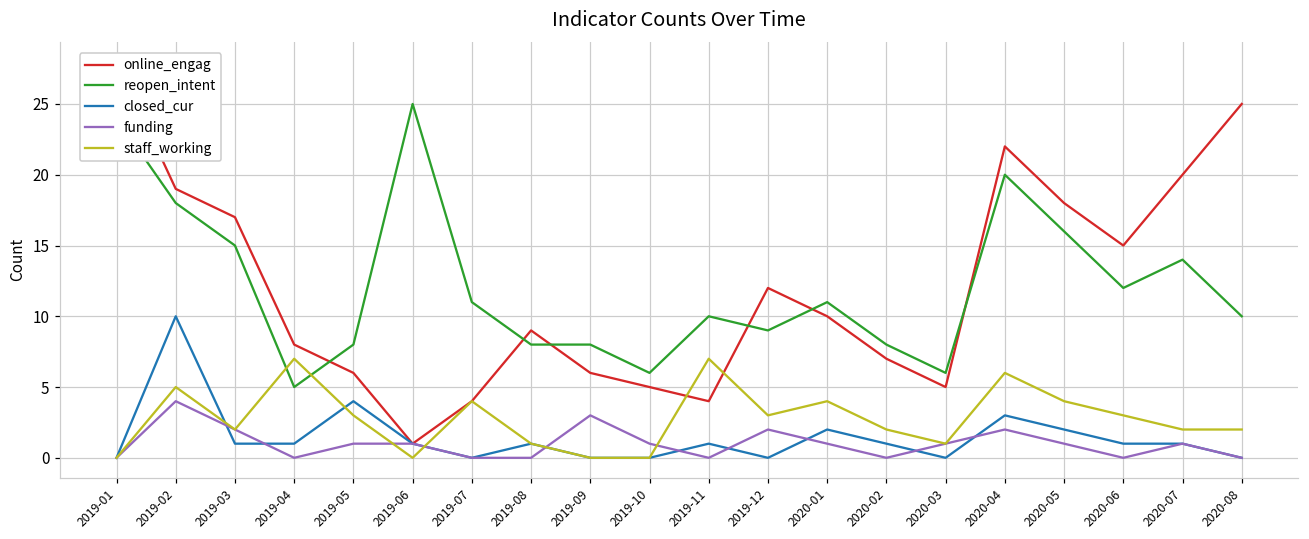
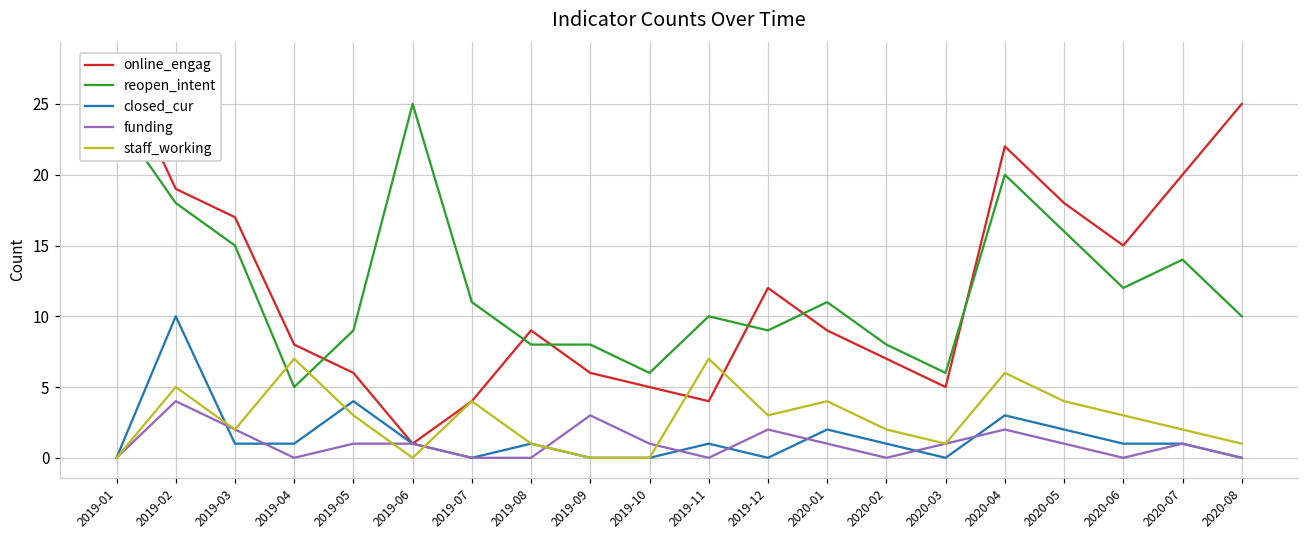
reopen_intent, 2019-05: 8 -> 9
online_engag, 2020-01: 10 -> 9
staff_working, 2020-08: 2 -> 1
